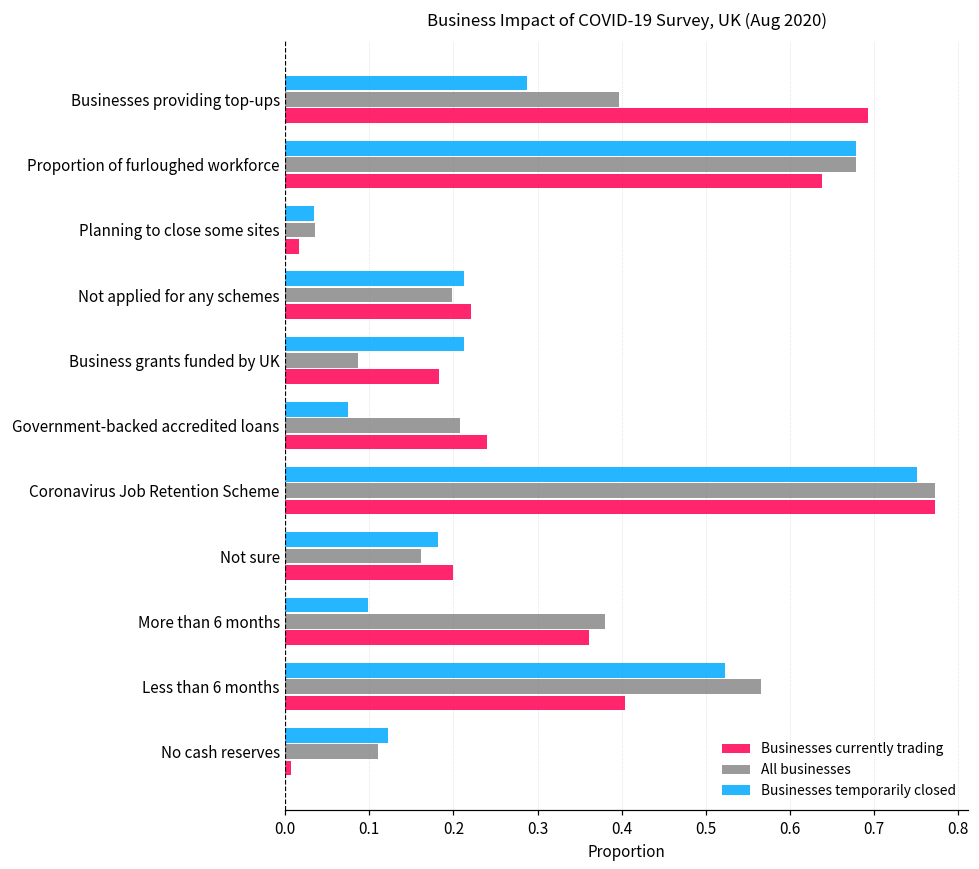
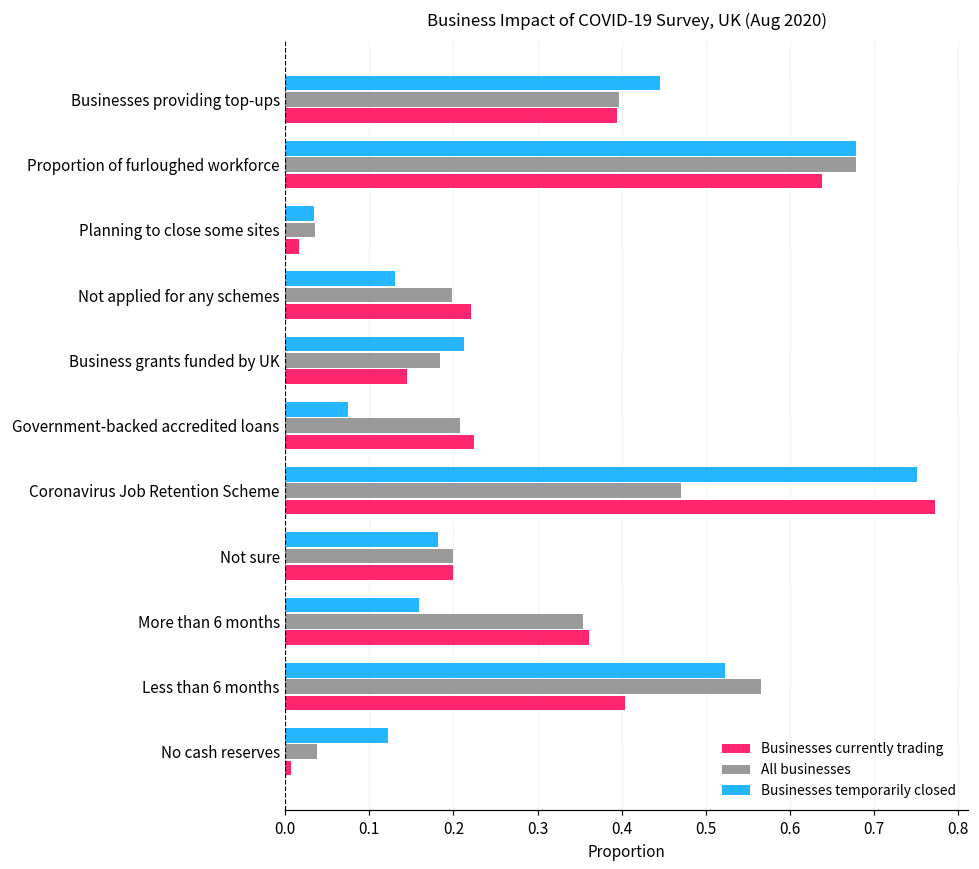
Businesses temporarily closed, Businesses providing top-ups: 0.29 -> 0.45
Businesses currently trading, Businesses providing top-ups: 0.69 -> 0.40
Businesses temporarily closed, Not applied for any schemes: 0.21 -> 0.13
All businesses, Business grants funded by UK: 0.09 -> 0.18
Businesses currently trading, Business grants funded by UK: 0.18 -> 0.15
Businesses currently trading, Government-backed accredited loans: 0.24 -> 0.23
All businesses, Coronavirus Job Retention Scheme: 0.77 -> 0.47
All businesses, Not sure: 0.16 -> 0.20
Businesses temporarily closed, More than 6 months: 0.10 -> 0.16
All businesses, More than 6 months: 0.38 -> 0.35
All businesses, No cash reserves: 0.11 -> 0.04
